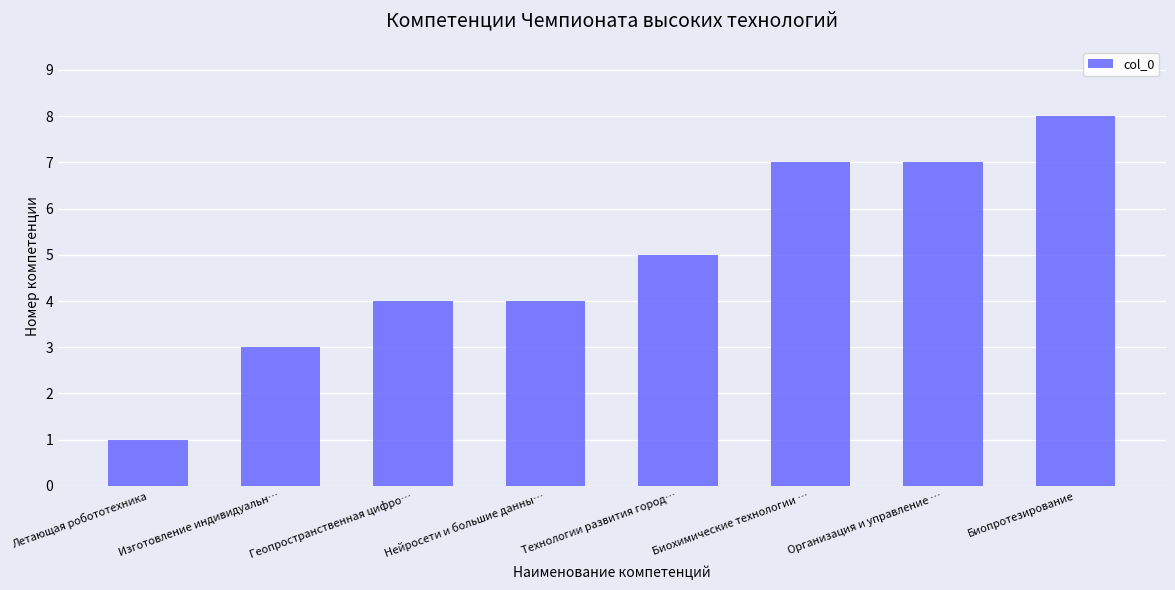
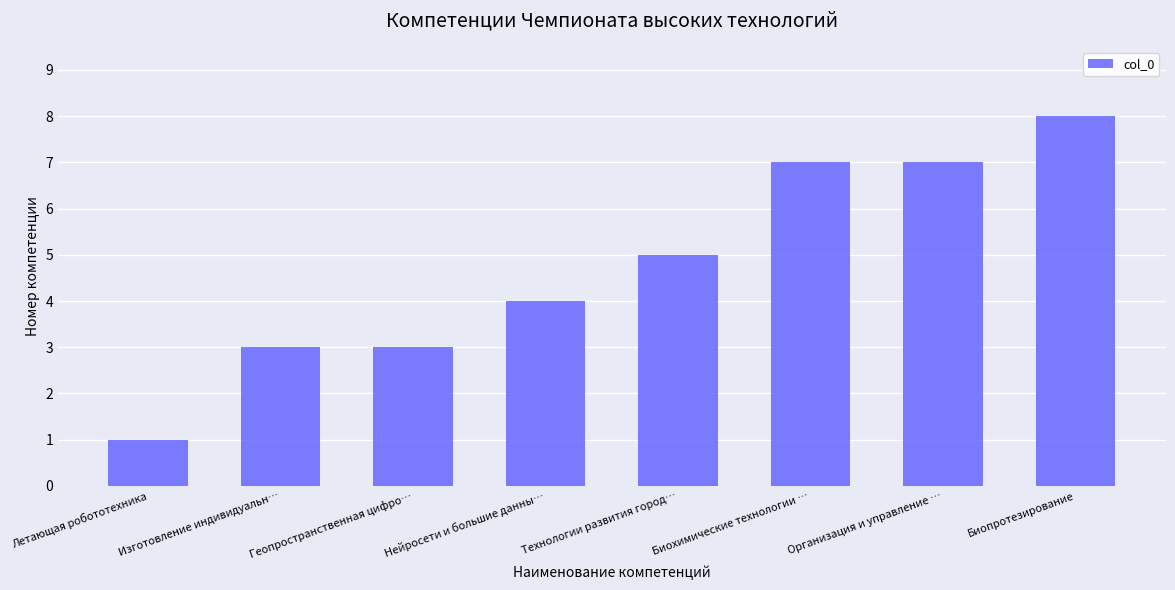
Геопространственная цифро…: 4 -> 3
